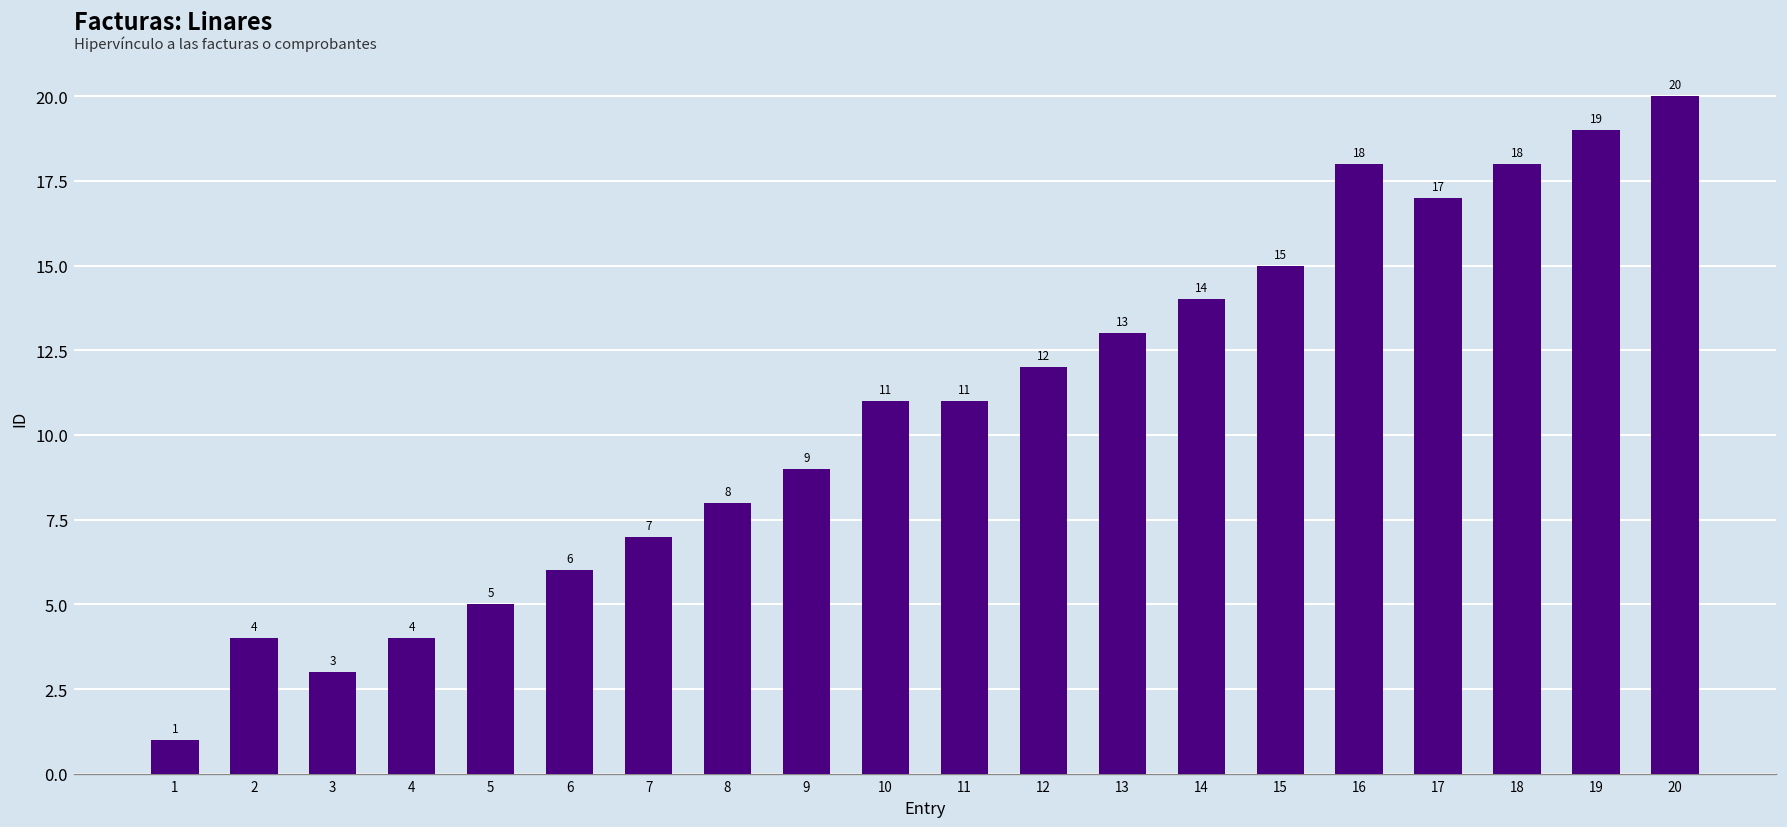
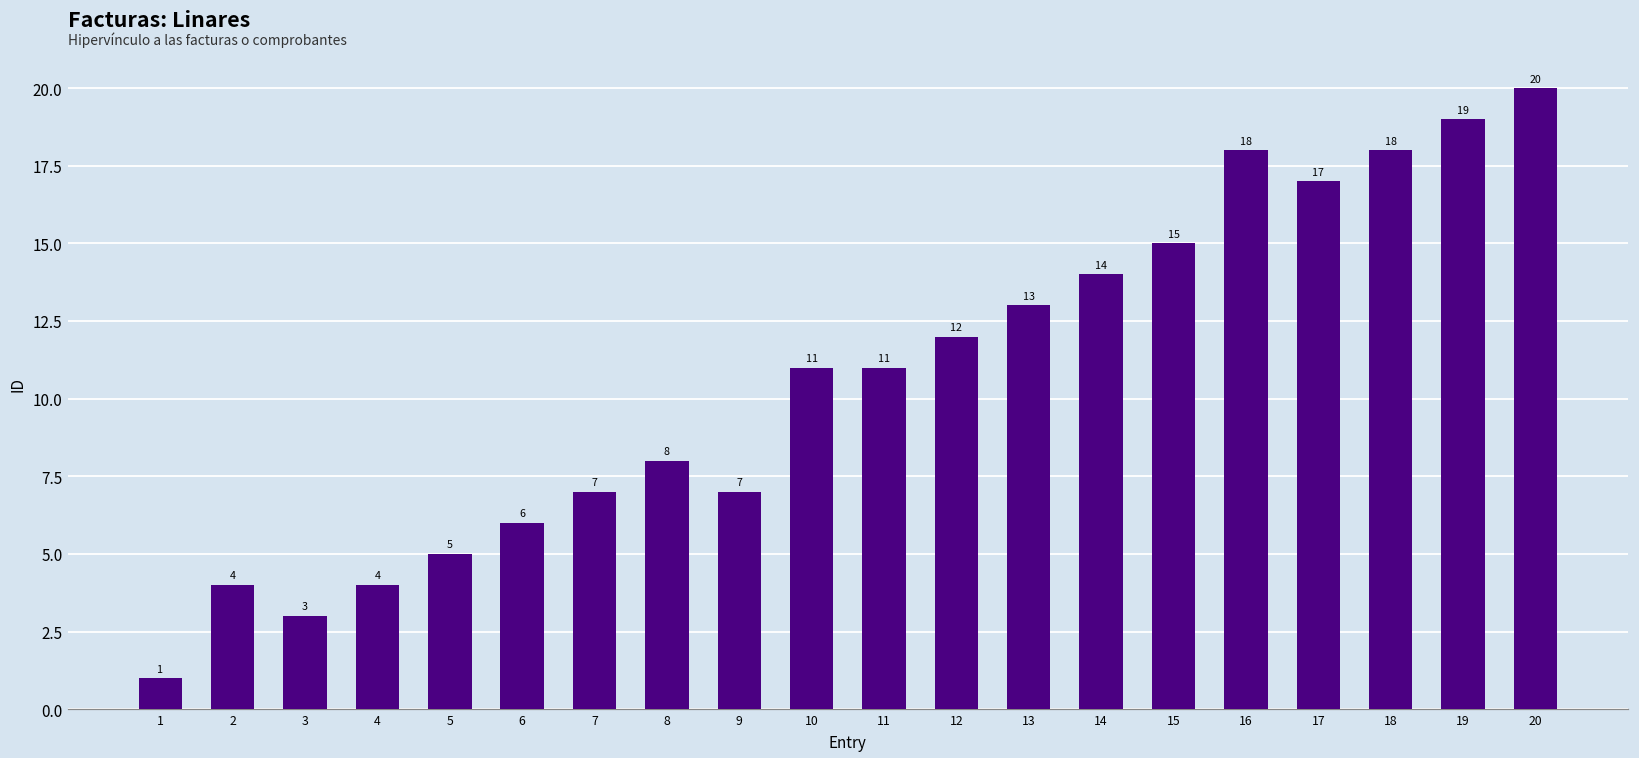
9: 9 -> 7
